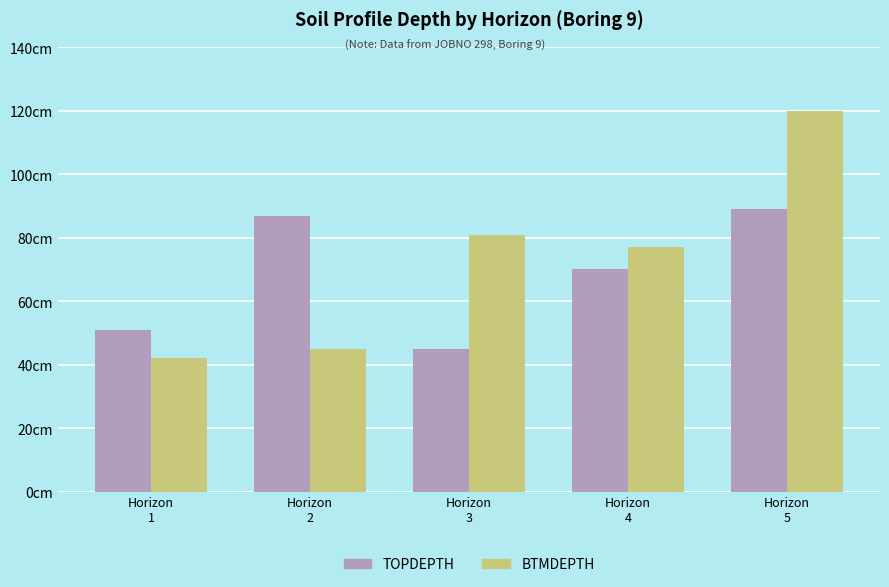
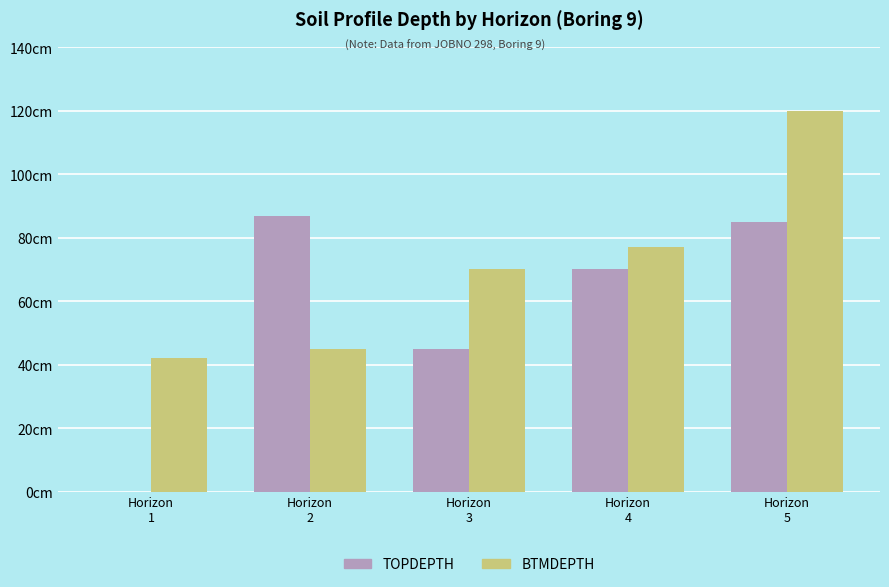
TOPDEPTH, Horizon 1: 51cm -> 0cm
BTMDEPTH, Horizon 3: 81cm -> 70cm
TOPDEPTH, Horizon 5: 89cm -> 85cm
